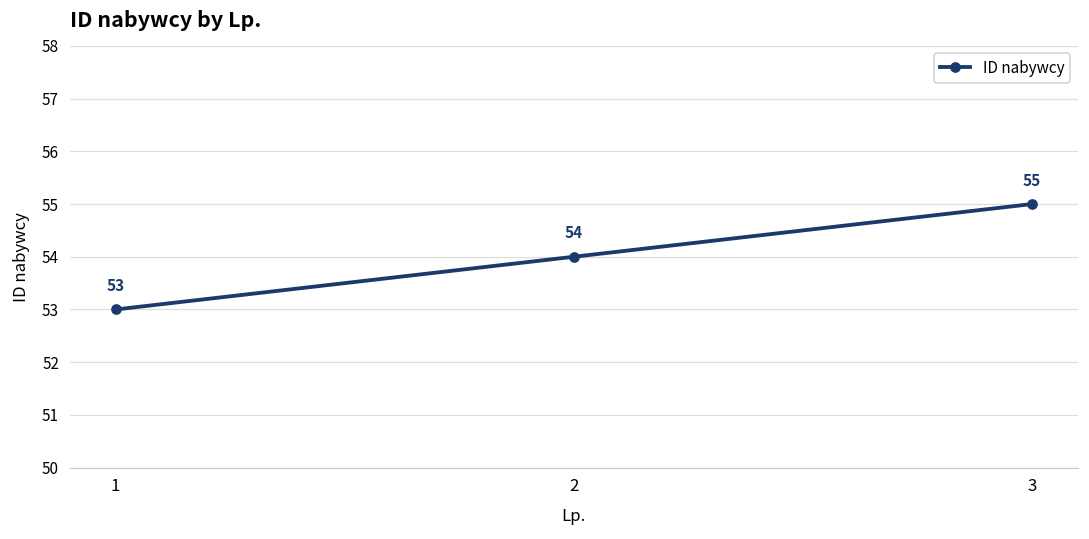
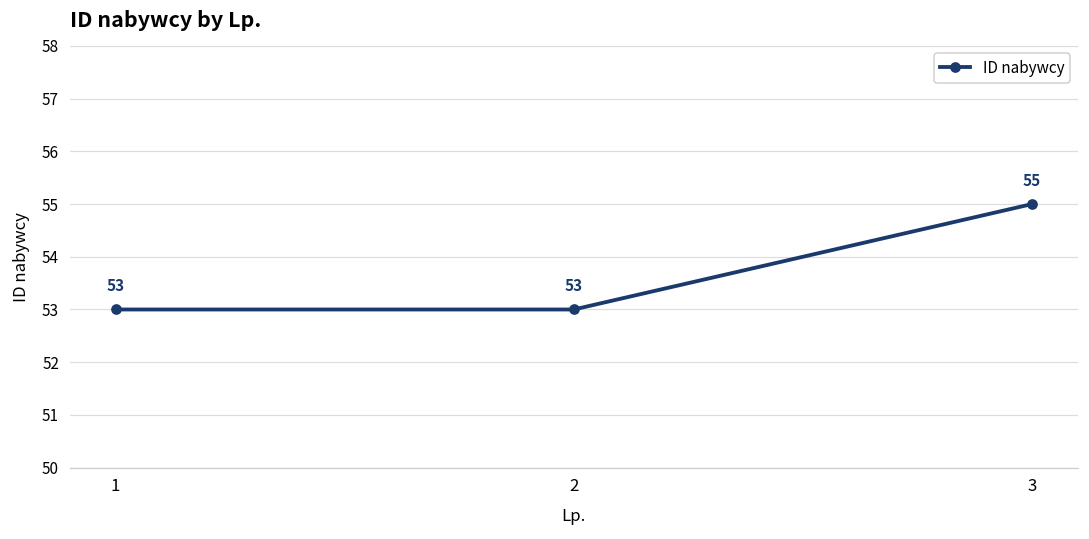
2: 54 -> 53
